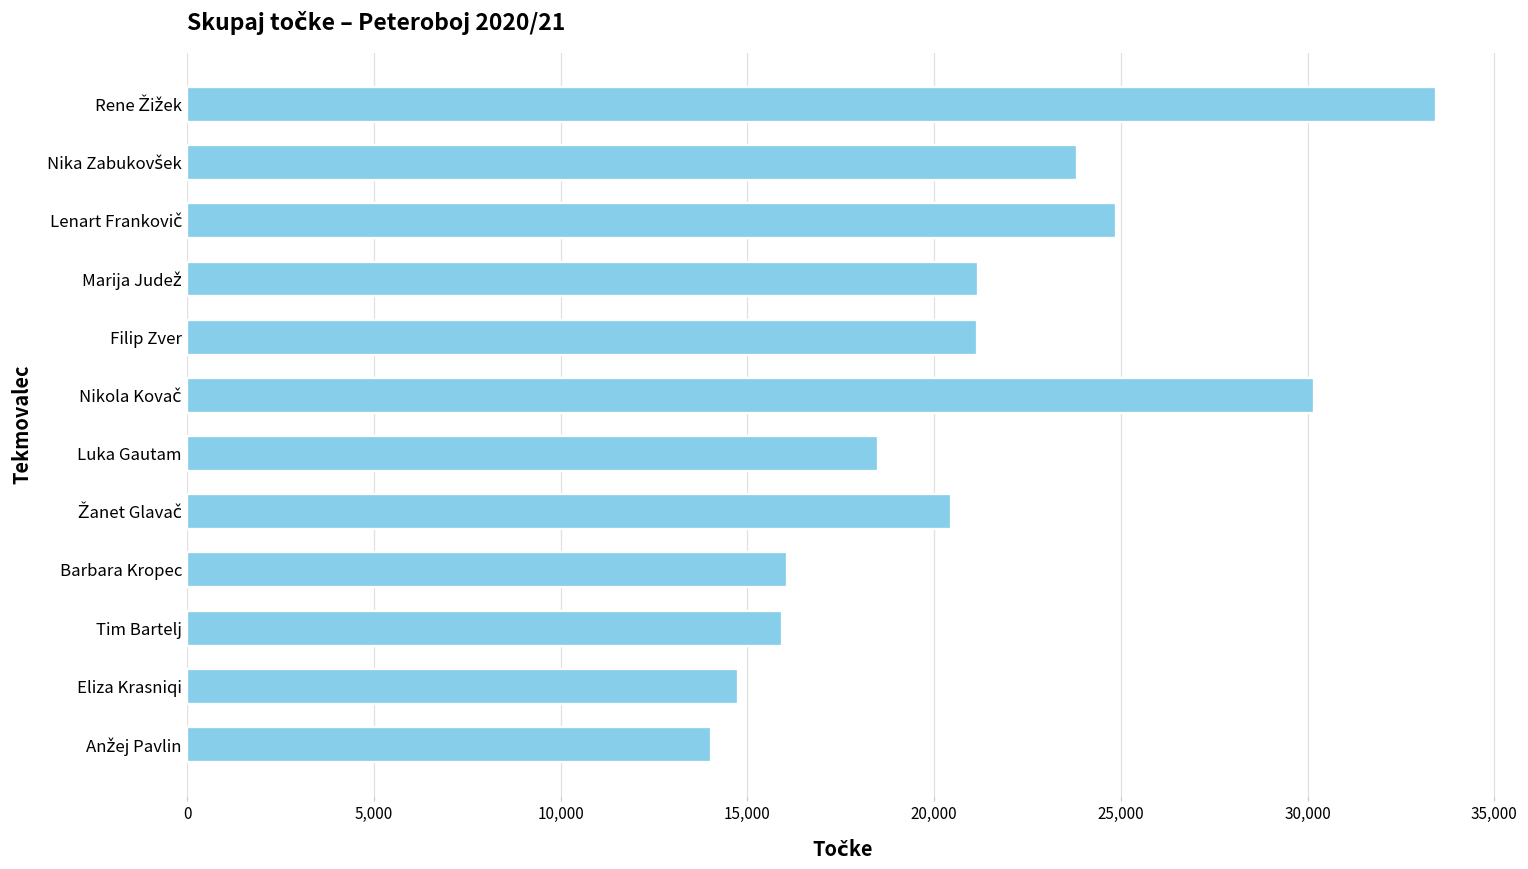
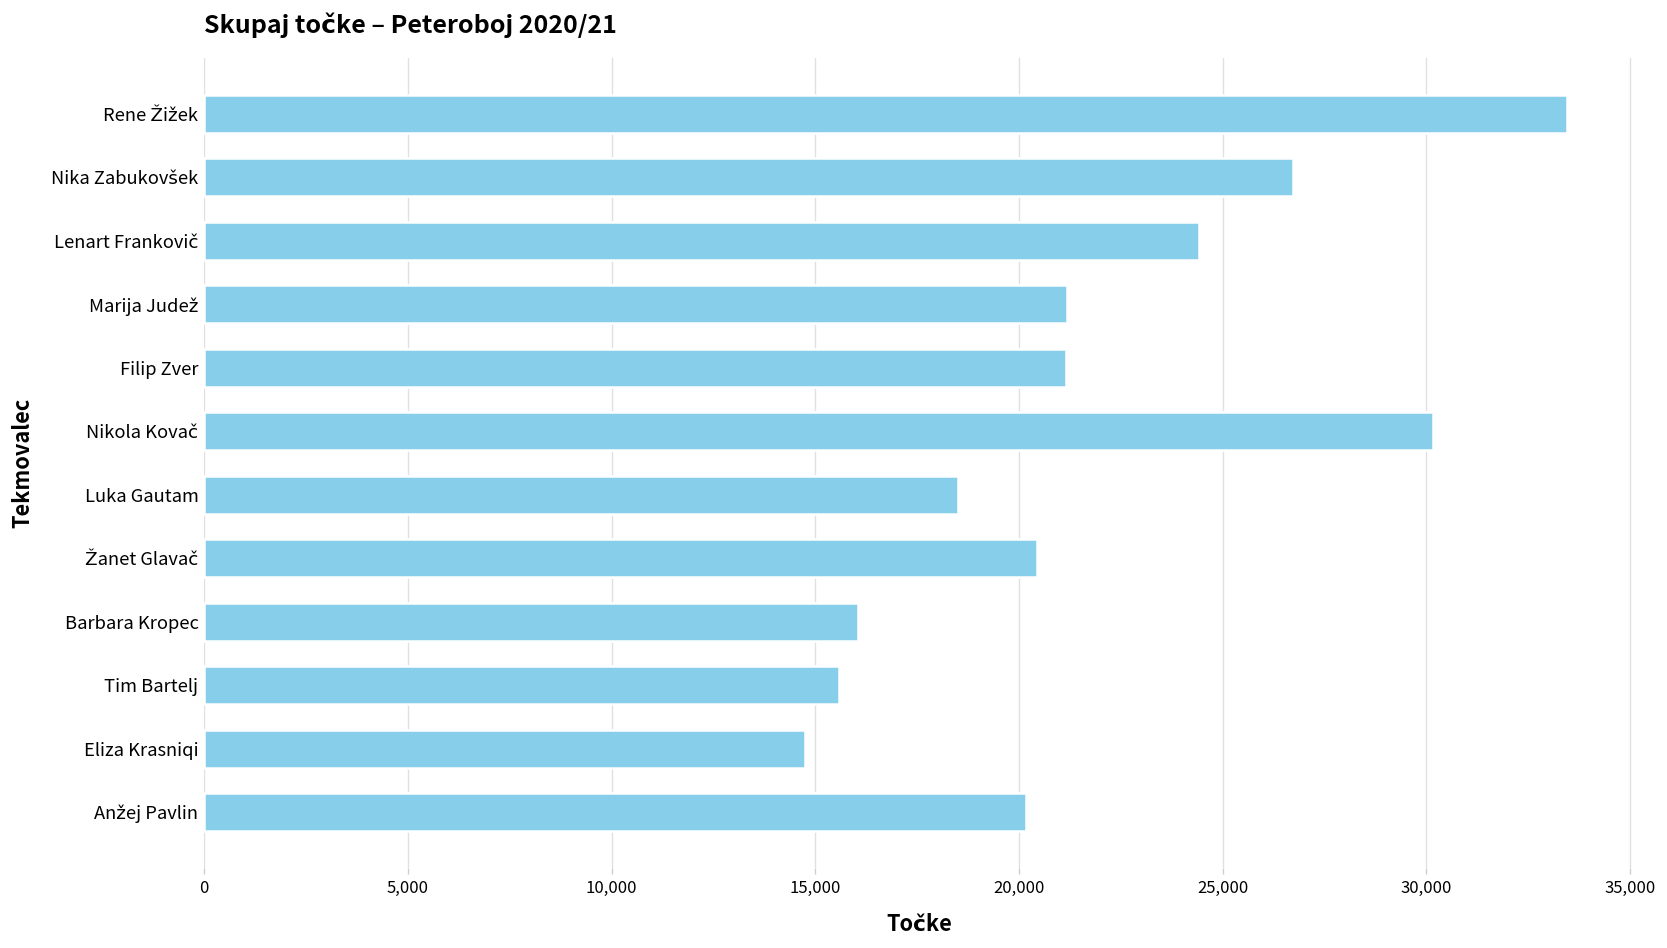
Nika Zabukovšek: 23,800 -> 26,700
Lenart Frankovič: 24,900 -> 24,400
Tim Bartelj: 15,900 -> 15,600
Anžej Pavlin: 14,000 -> 20,200
